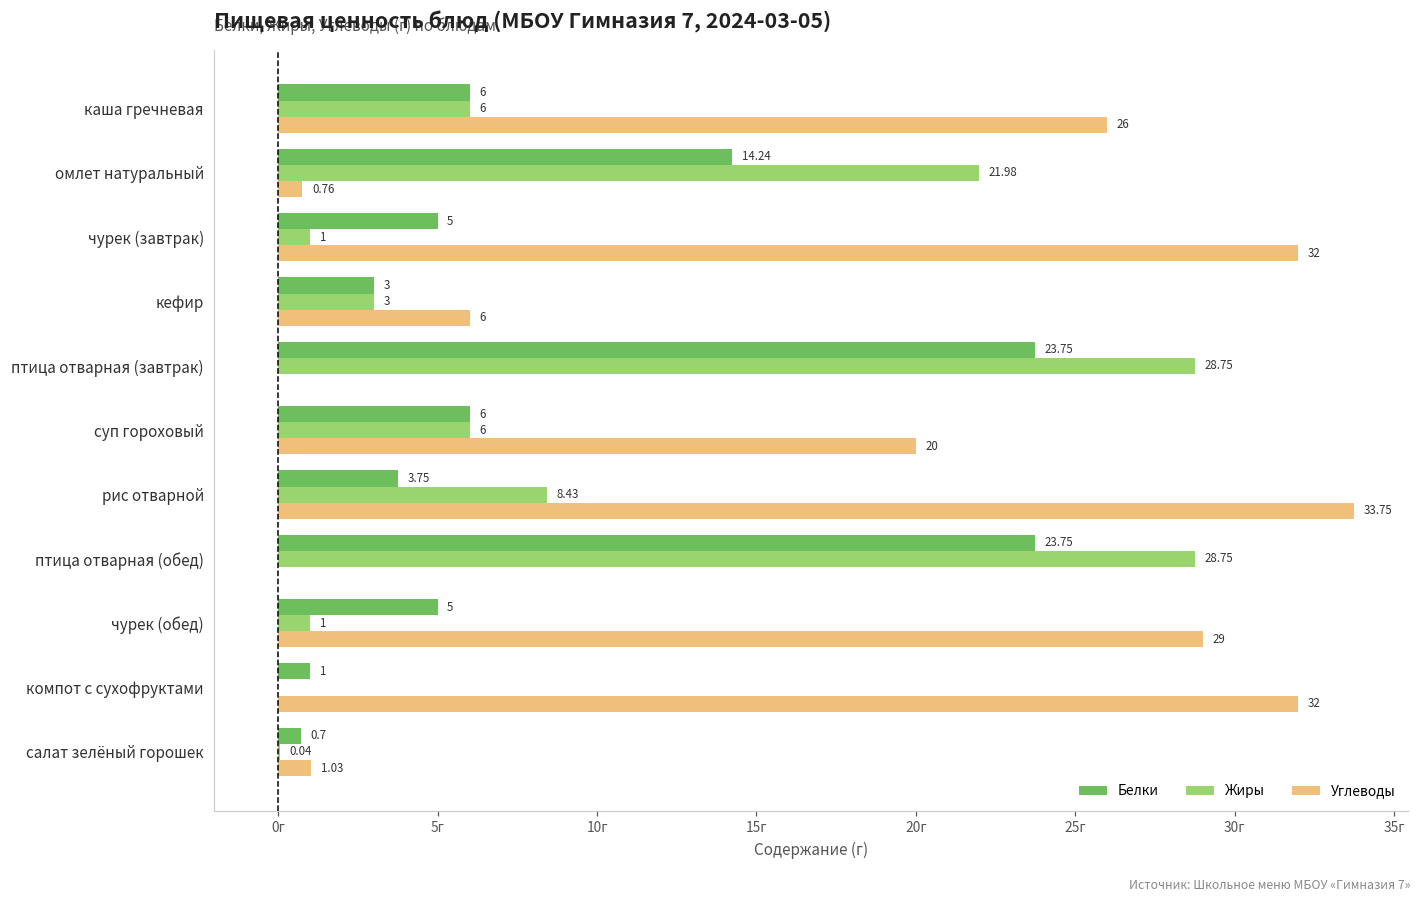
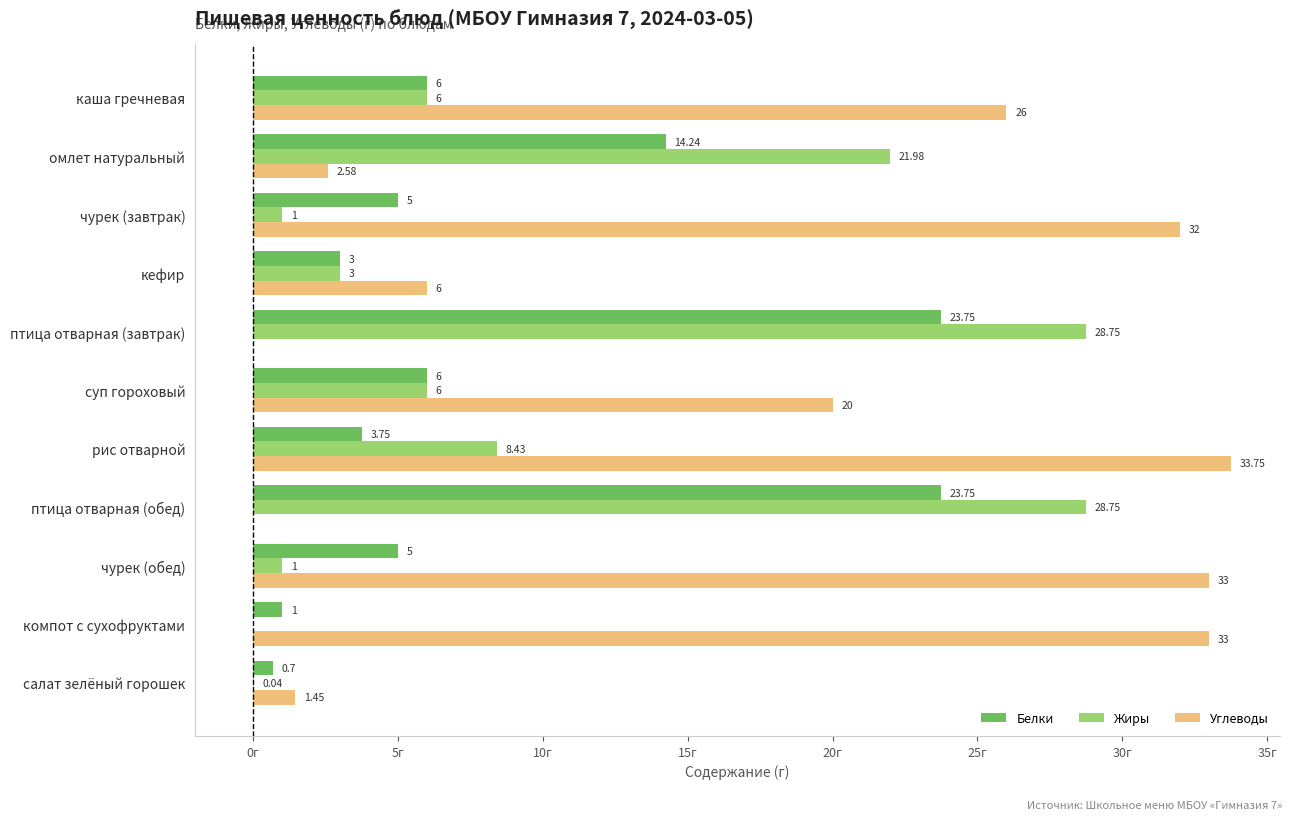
Углеводы, омлет натуральный: 0.76 -> 2.58
Углеводы, чурек (обед): 29 -> 33
Углеводы, компот с сухофруктами: 32 -> 33
Углеводы, салат зелёный горошек: 1.03 -> 1.45
